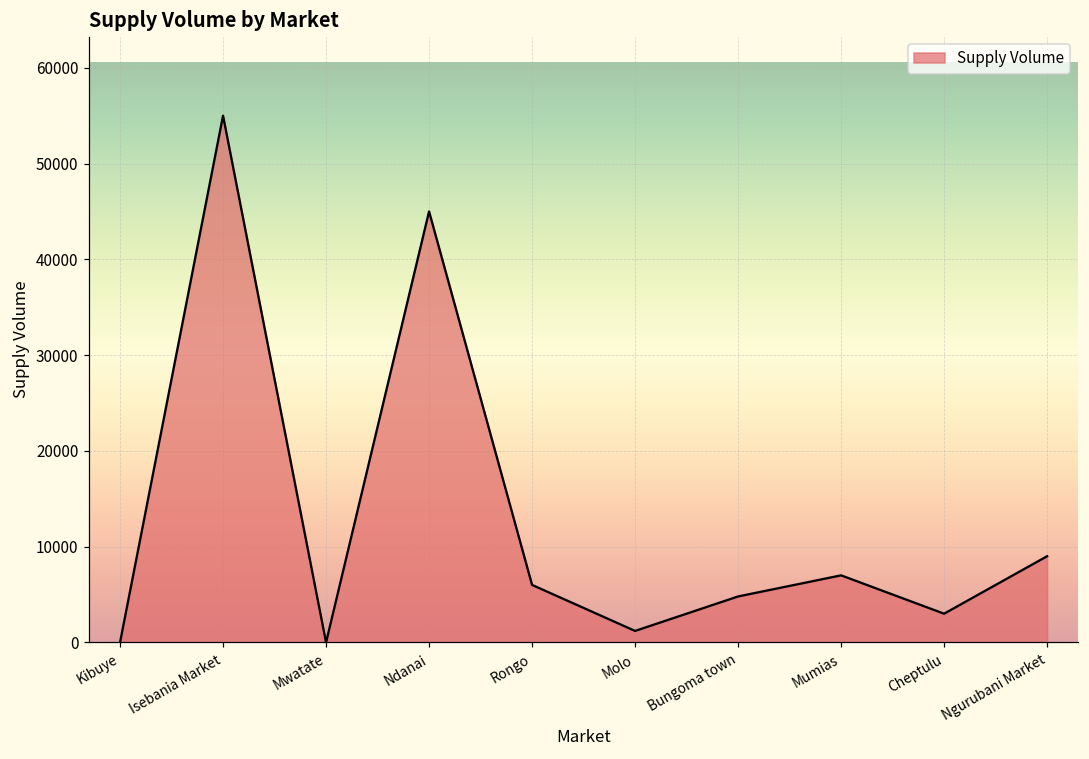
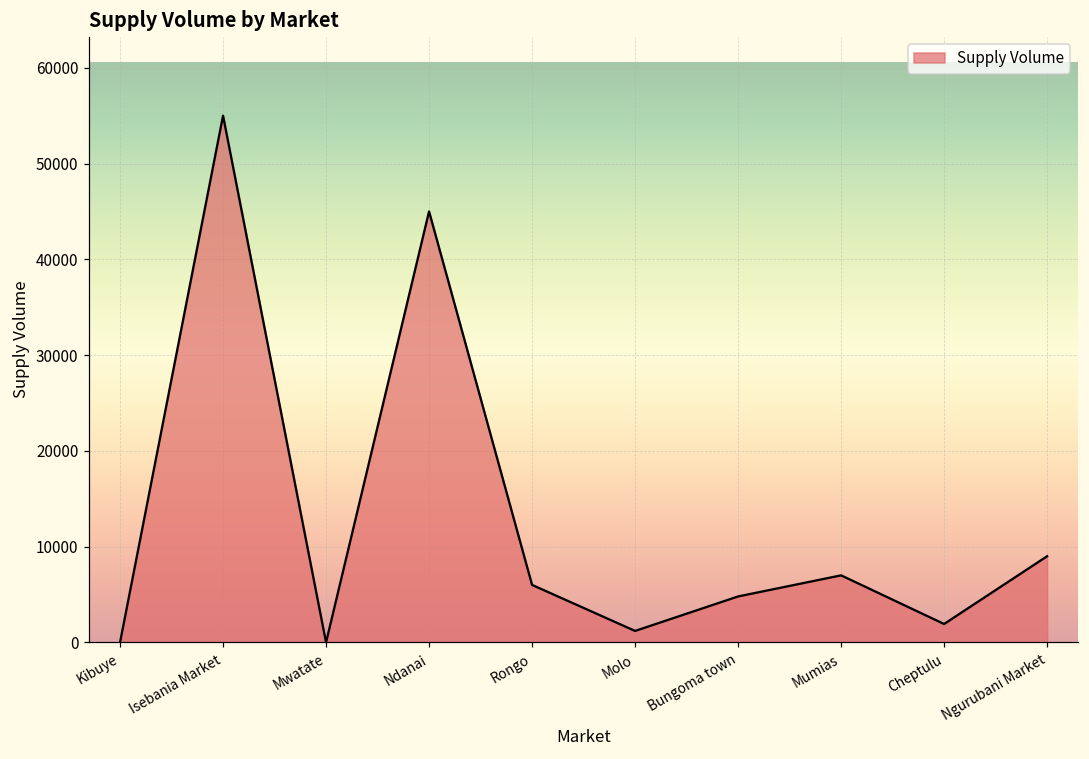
Cheptulu: 3000 -> 2000
